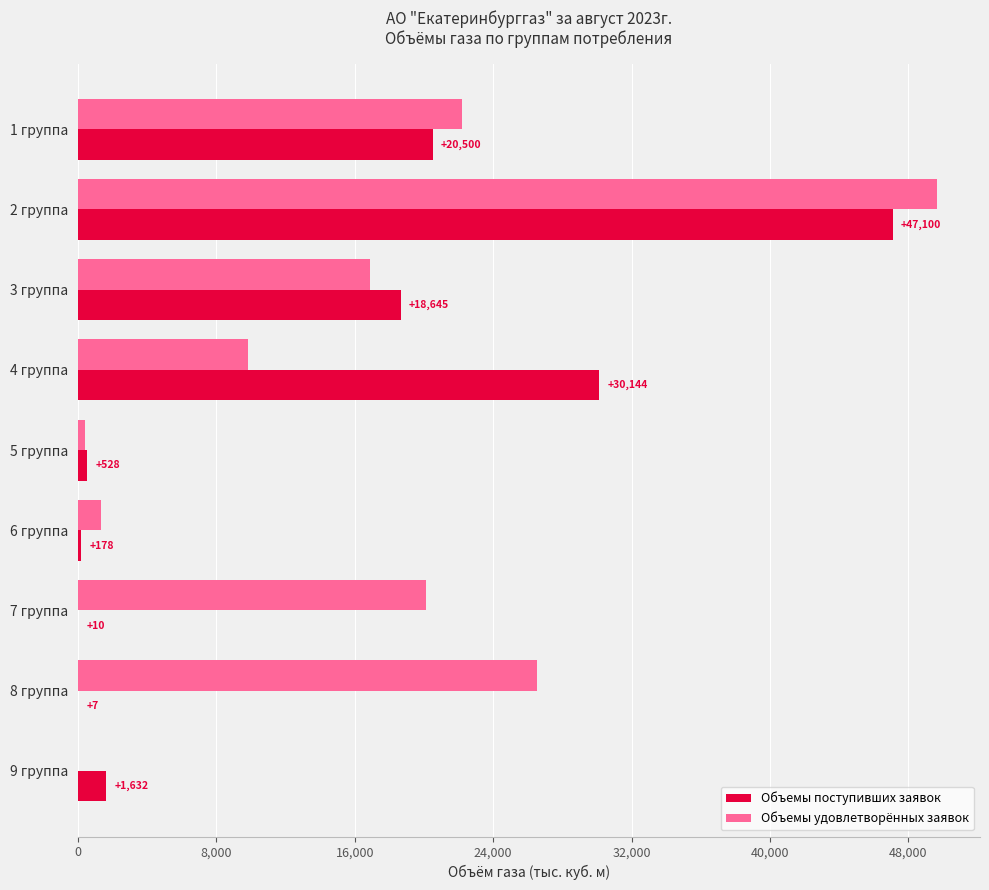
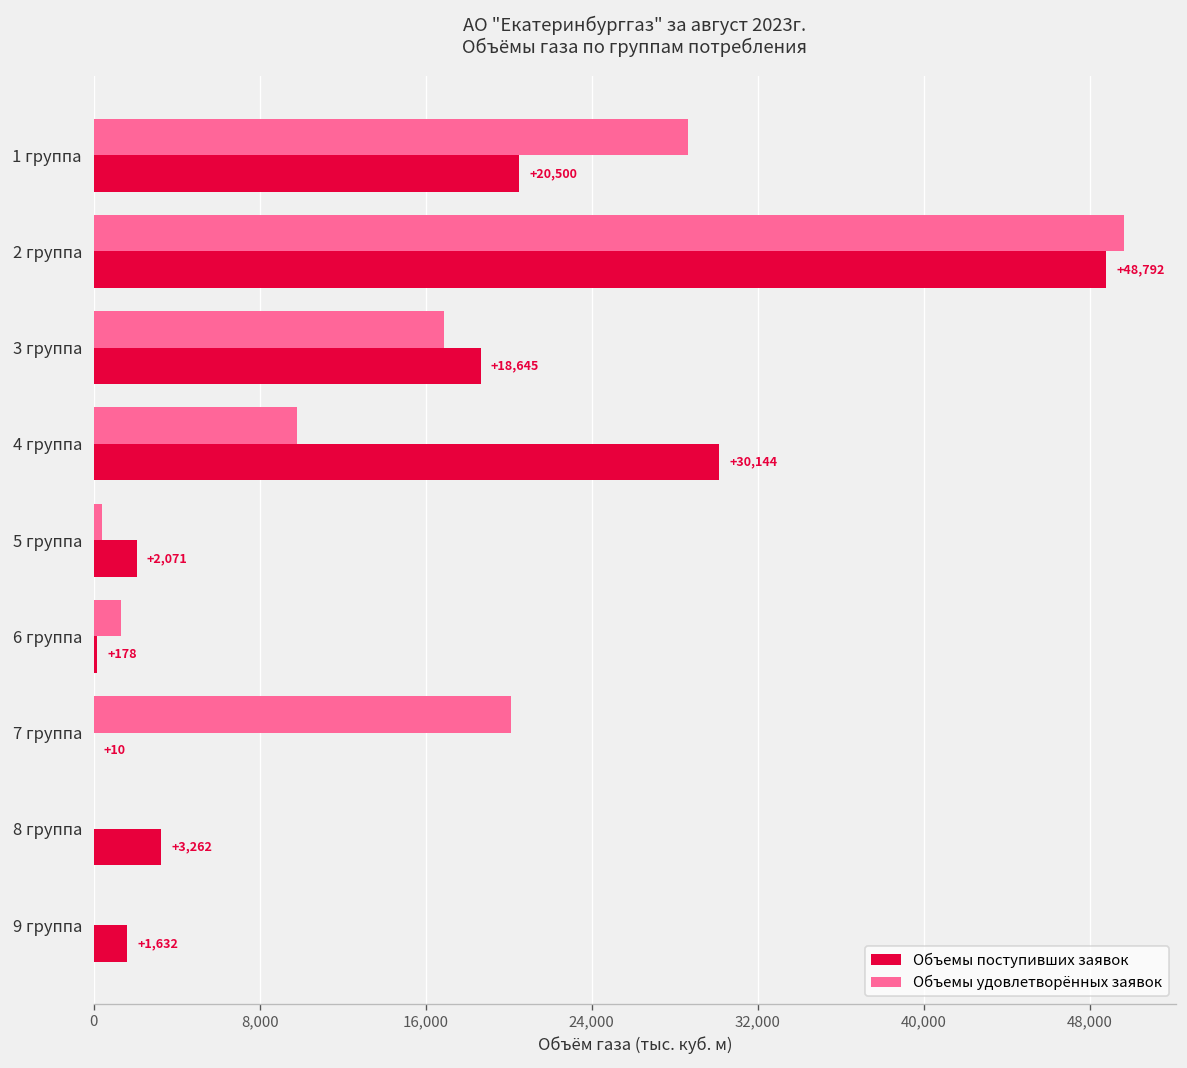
Объемы удовлетворённых заявок, 1 группа: 22,200 -> 28,600
Объемы поступивших заявок, 2 группа: +47,100 -> +48,792
Объемы поступивших заявок, 5 группа: +528 -> +2,071
Объемы удовлетворённых заявок, 8 группа: 26,500 -> 0
Объемы поступивших заявок, 8 группа: +7 -> +3,262
